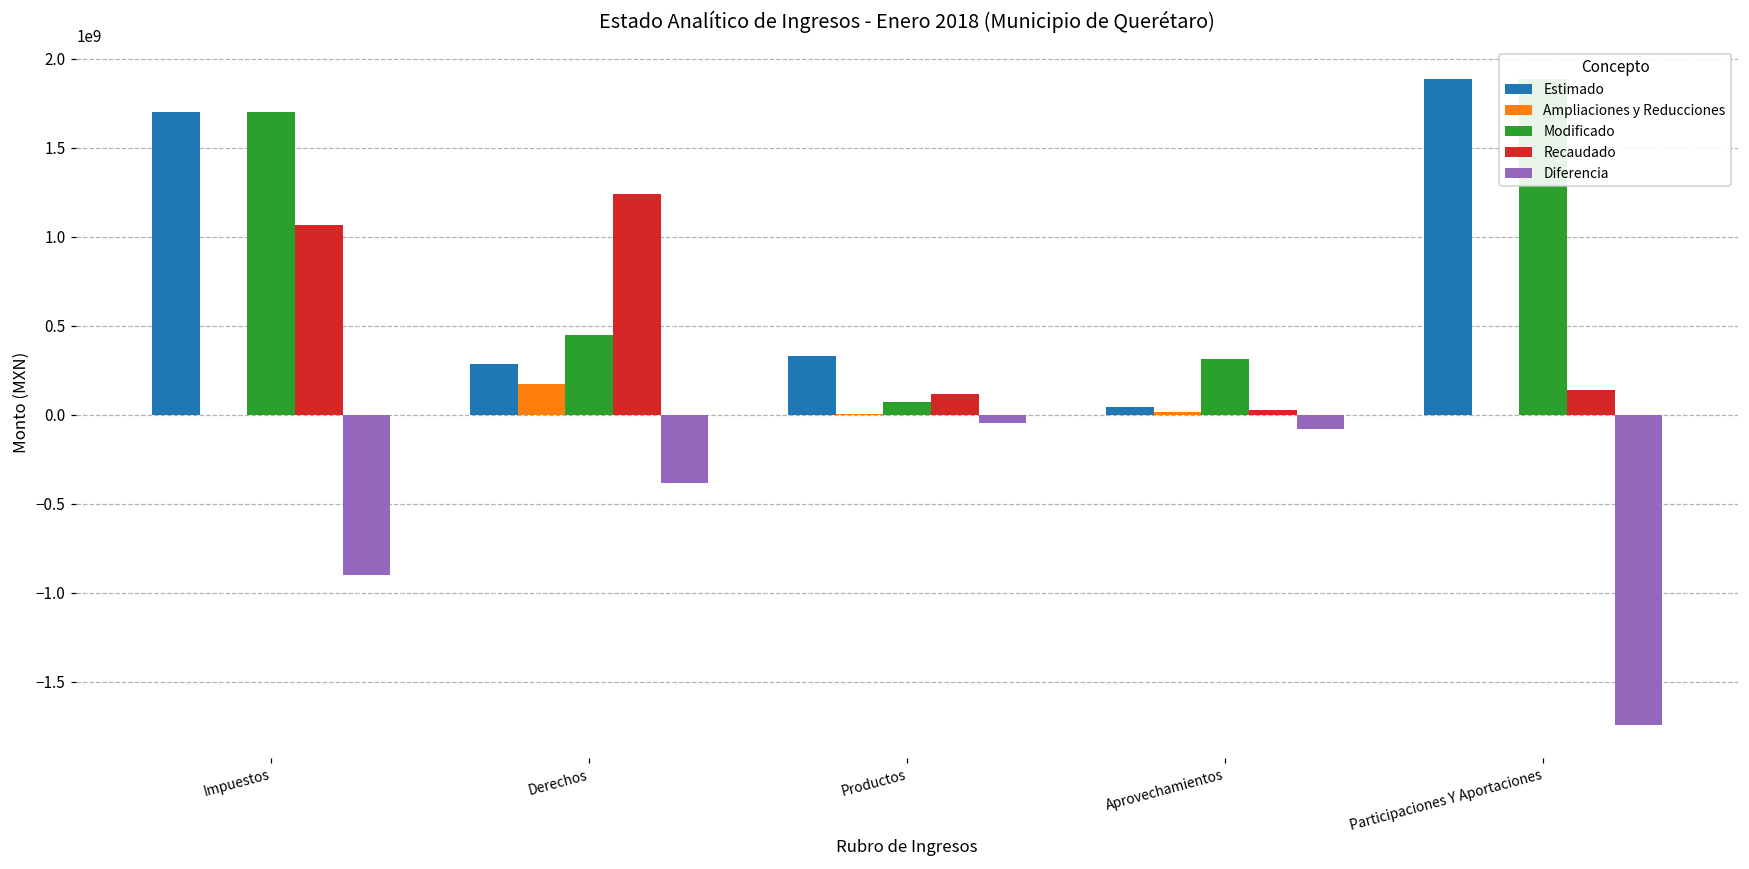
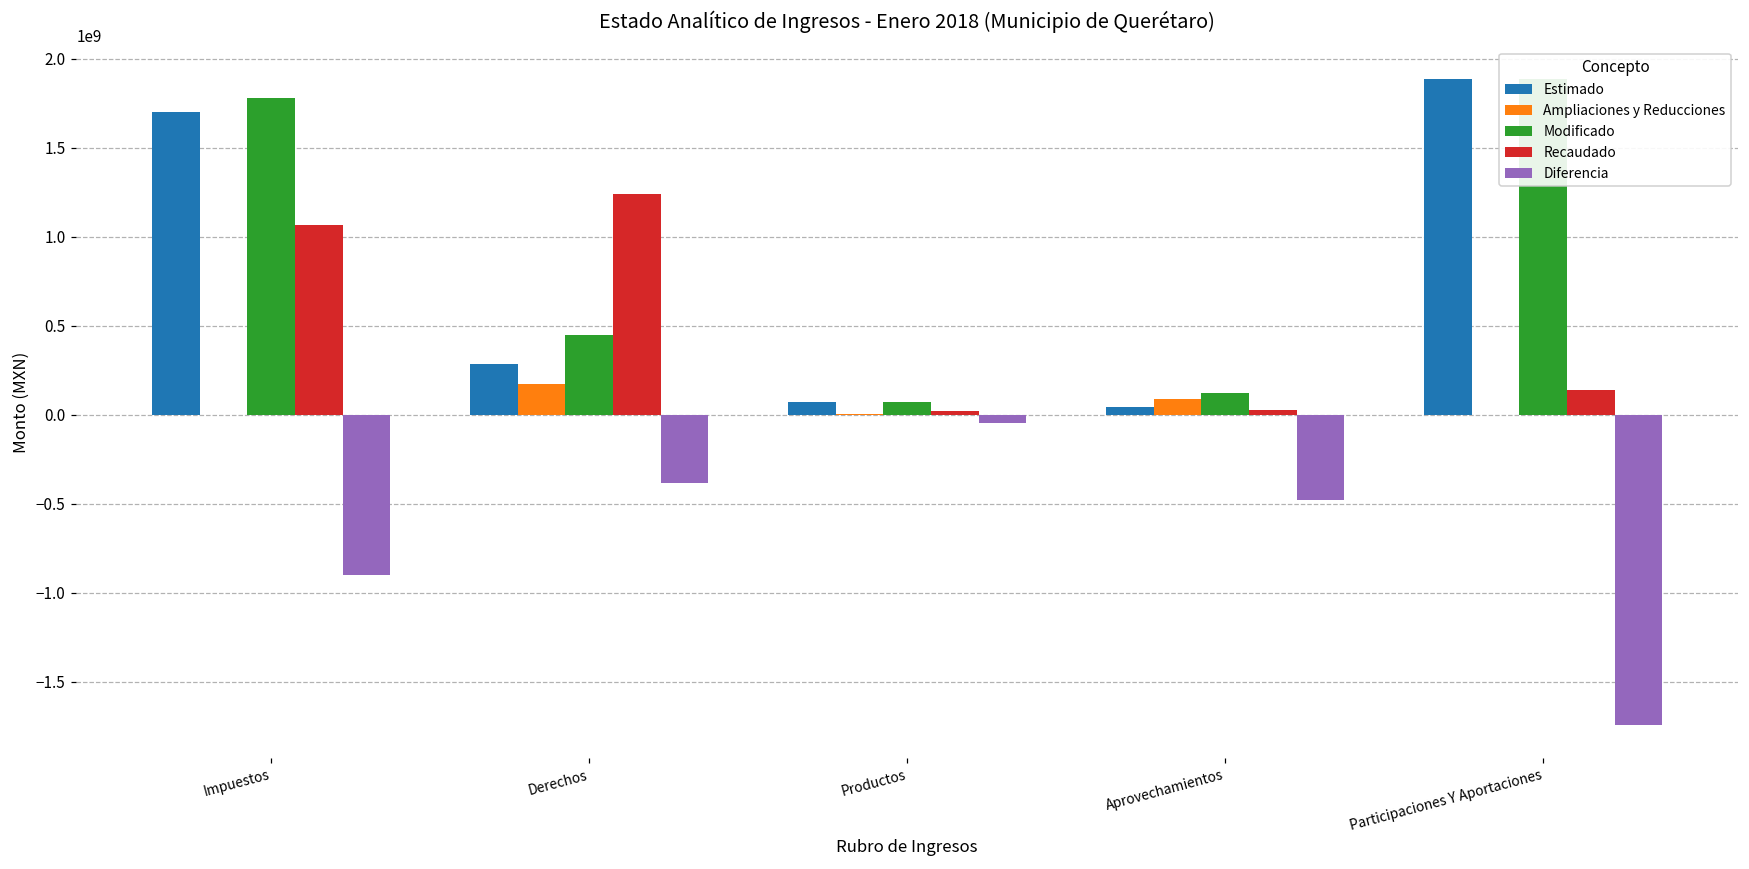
Modificado, Impuestos: 1700000000 -> 1780000000
Estimado, Productos: 330000000 -> 70000000
Recaudado, Productos: 110000000 -> 20000000
Ampliaciones y Reducciones, Aprovechamientos: 20000000 -> 90000000
Modificado, Aprovechamientos: 310000000 -> 120000000
Diferencia, Aprovechamientos: -80000000 -> -480000000
